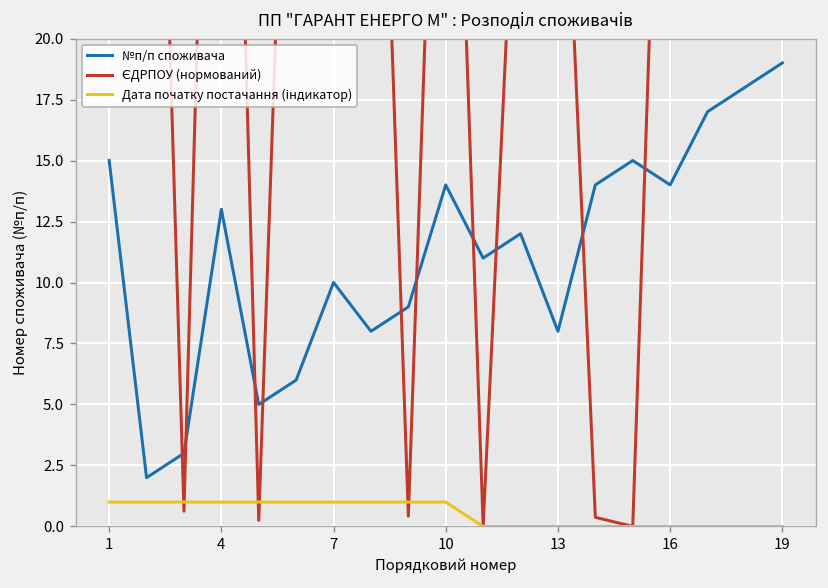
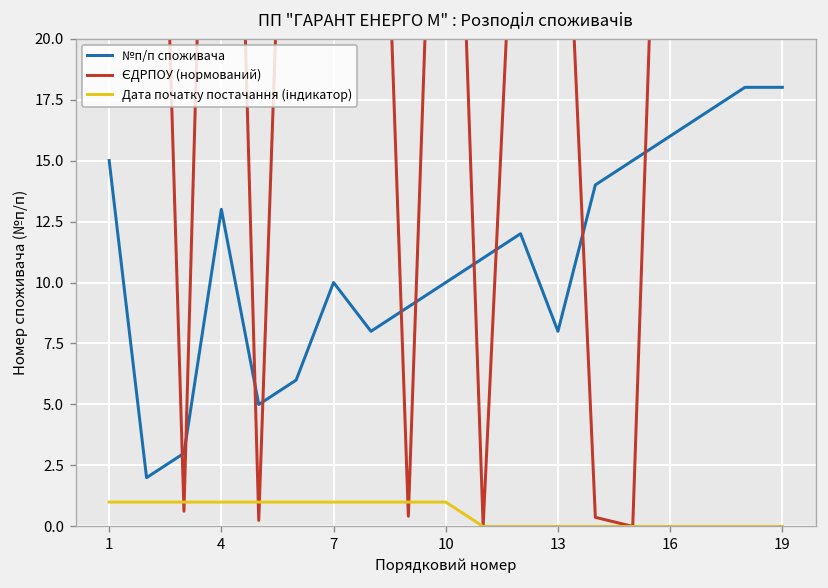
№п/п споживача, 10: 14 -> 10
№п/п споживача, 16: 14 -> 16
№п/п споживача, 19: 19 -> 18
